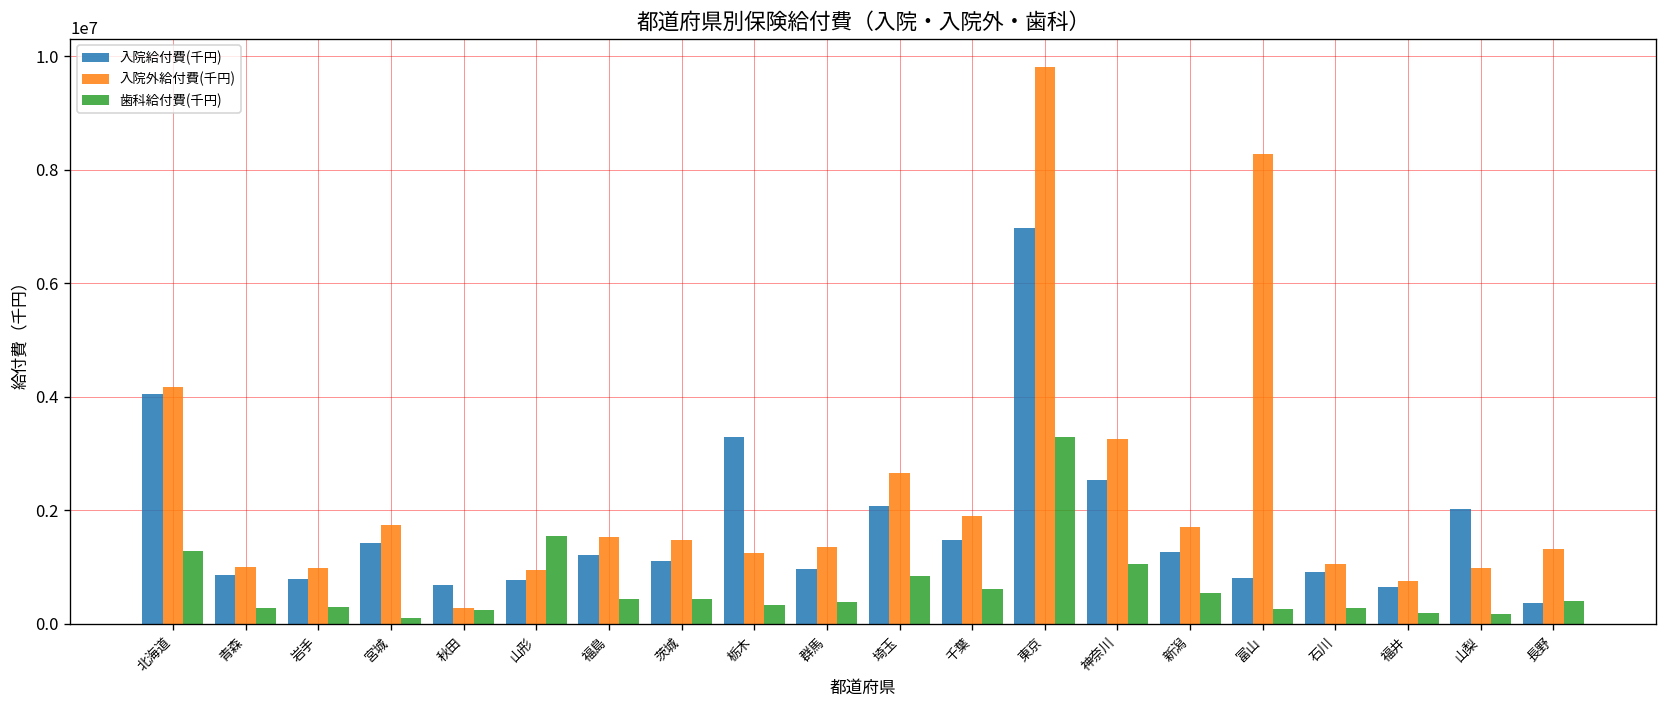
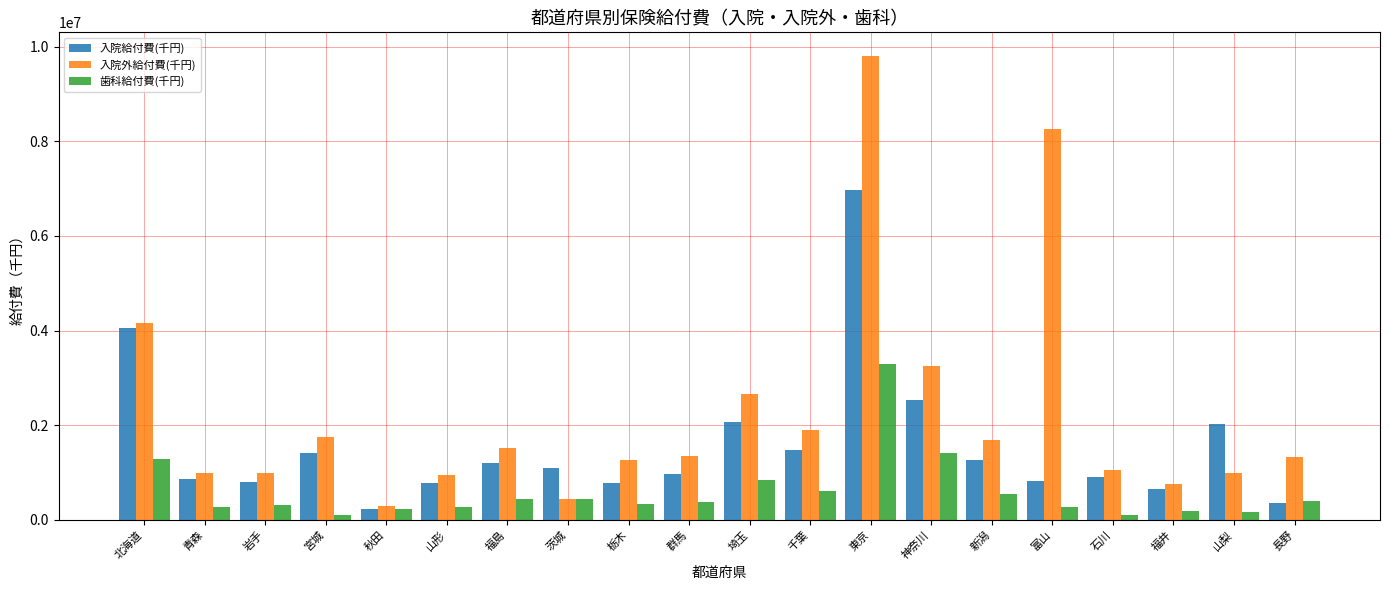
入院給付費(千円), 秋田: 700000 -> 200000
歯科給付費(千円), 山形: 1500000 -> 300000
入院外給付費(千円), 茨城: 1500000 -> 400000
入院給付費(千円), 栃木: 3300000 -> 800000
歯科給付費(千円), 神奈川: 1100000 -> 1400000
歯科給付費(千円), 石川: 300000 -> 100000
